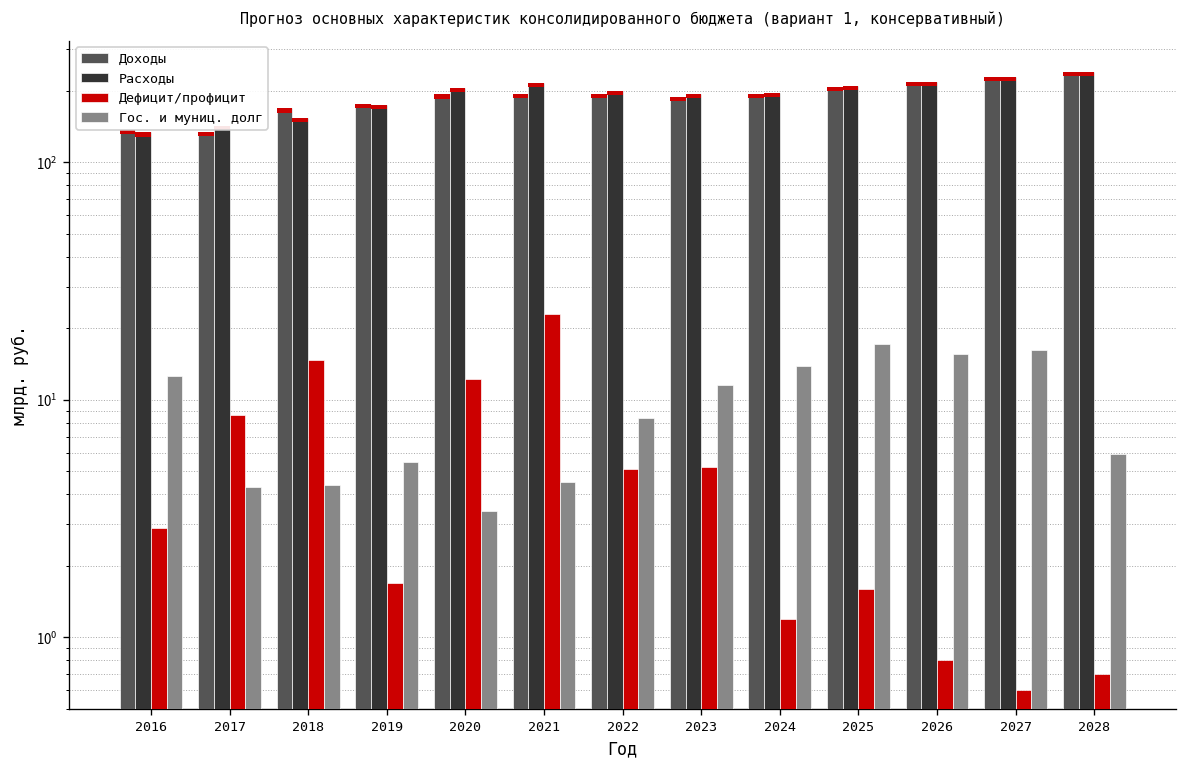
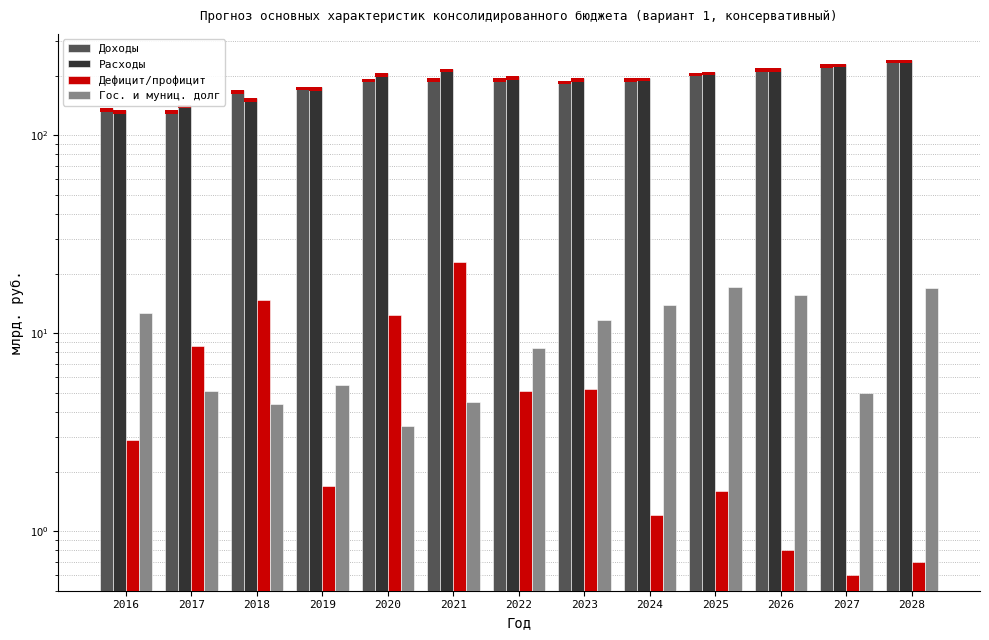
Гос. и муниц. долг, 2017: 4.3 -> 5.1
Гос. и муниц. долг, 2027: 16 -> 5.0
Гос. и муниц. долг, 2028: 5.9 -> 17
